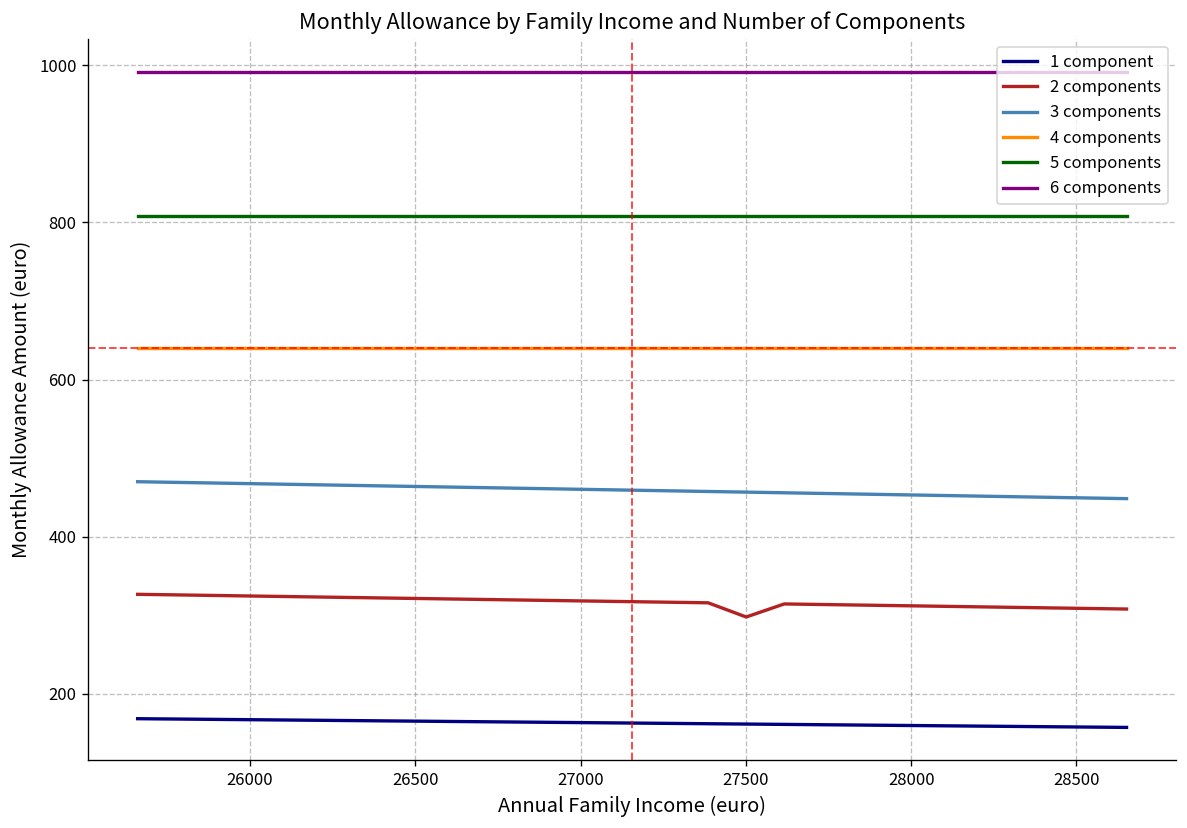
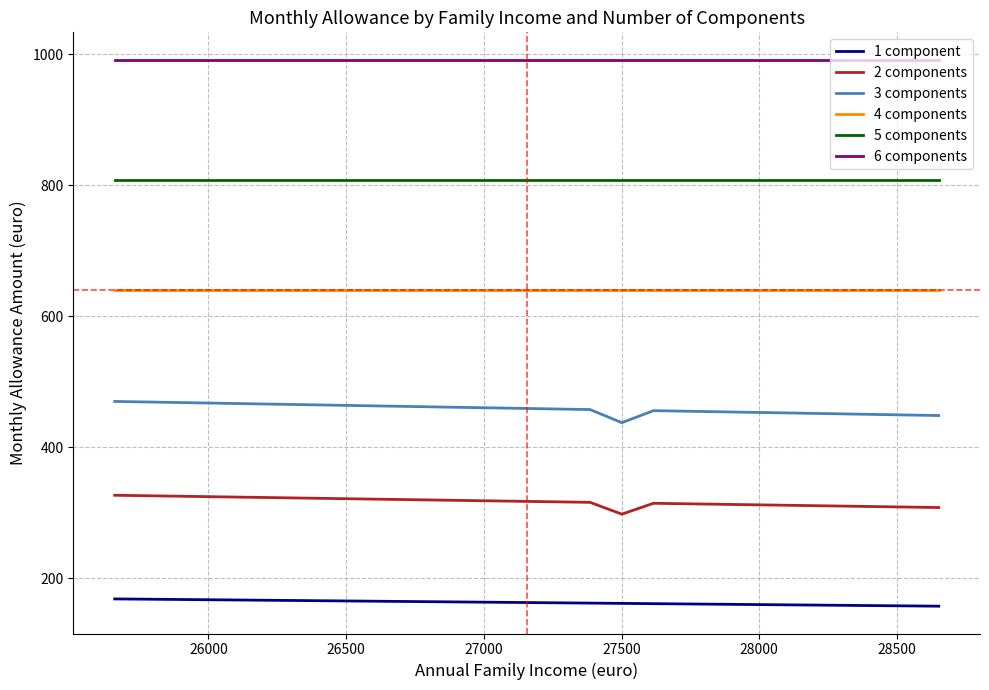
3 components, 27500: 460 -> 440
